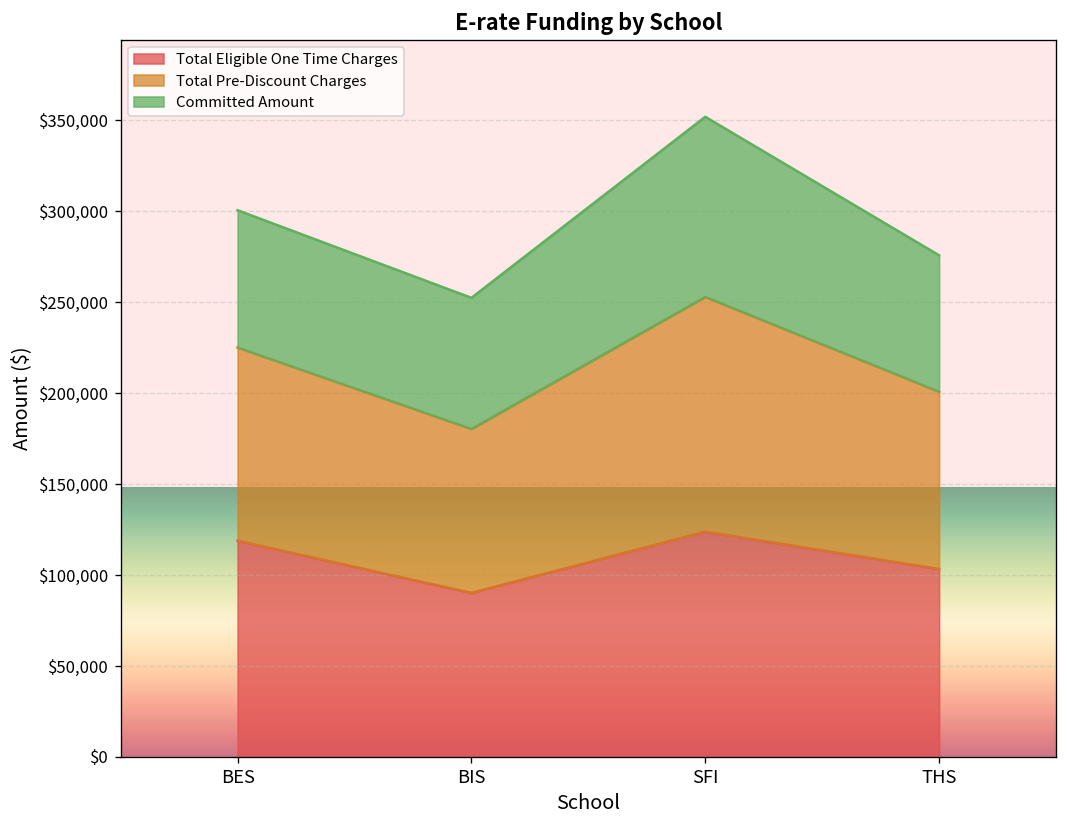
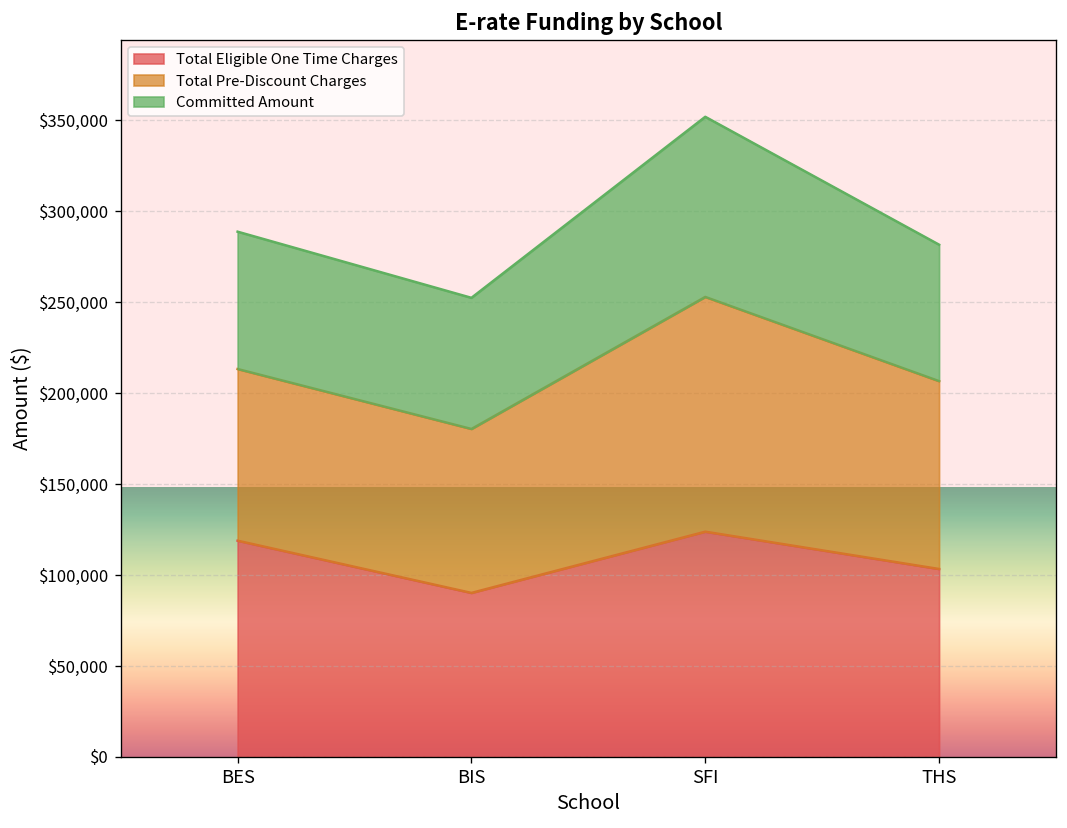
Total Pre-Discount Charges, BES: $106,000 -> $94,000
Total Pre-Discount Charges, THS: $97,000 -> $103,000
